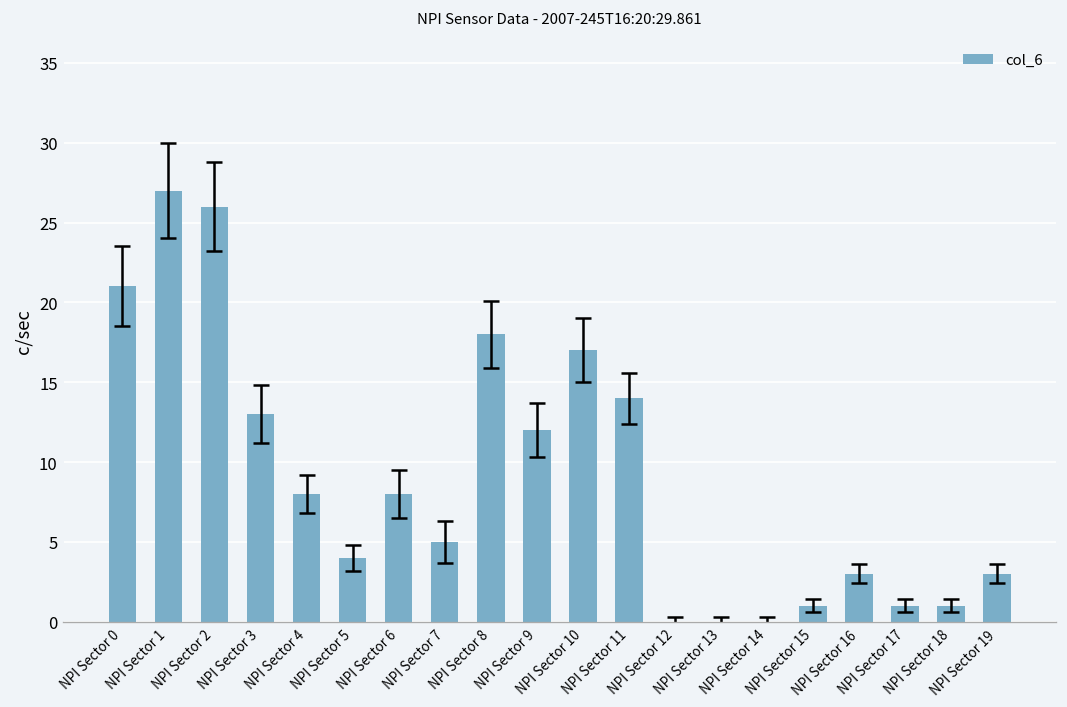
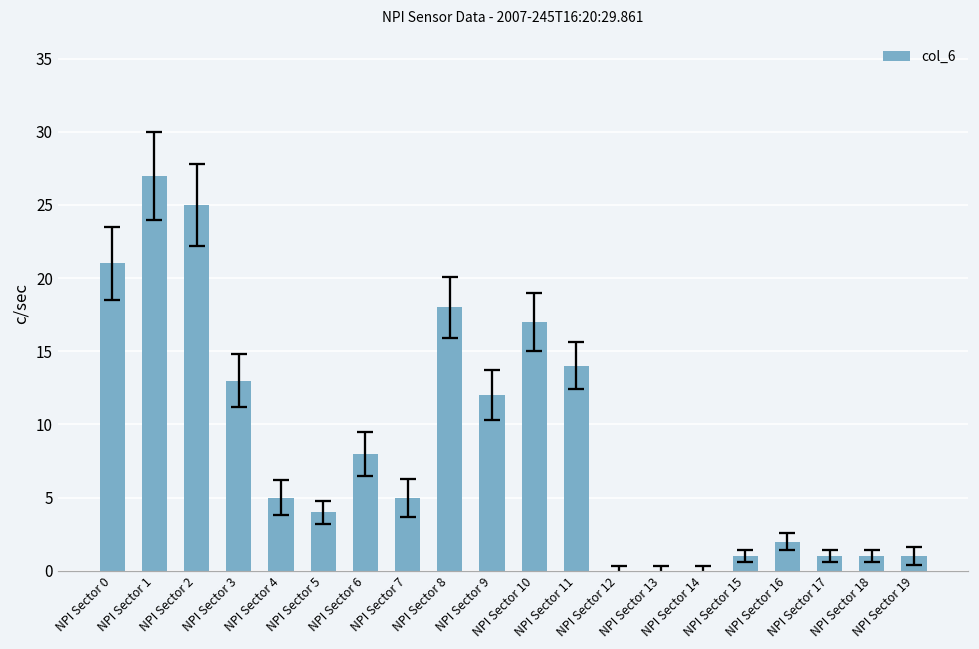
col_6, NPI Sector 2: 26 -> 25
col_6, NPI Sector 4: 8 -> 5
col_6, NPI Sector 16: 3 -> 2
col_6, NPI Sector 19: 3 -> 1
